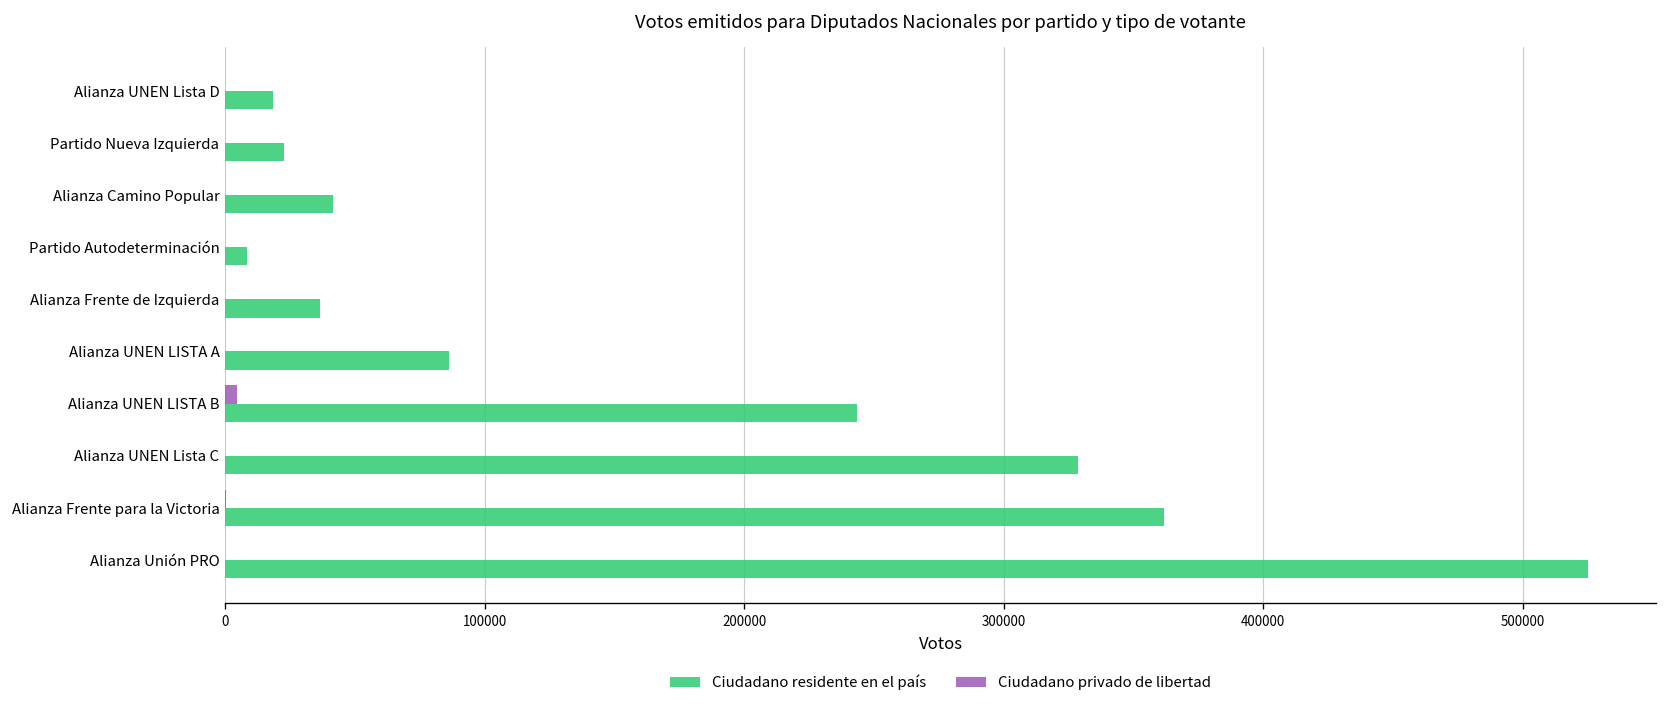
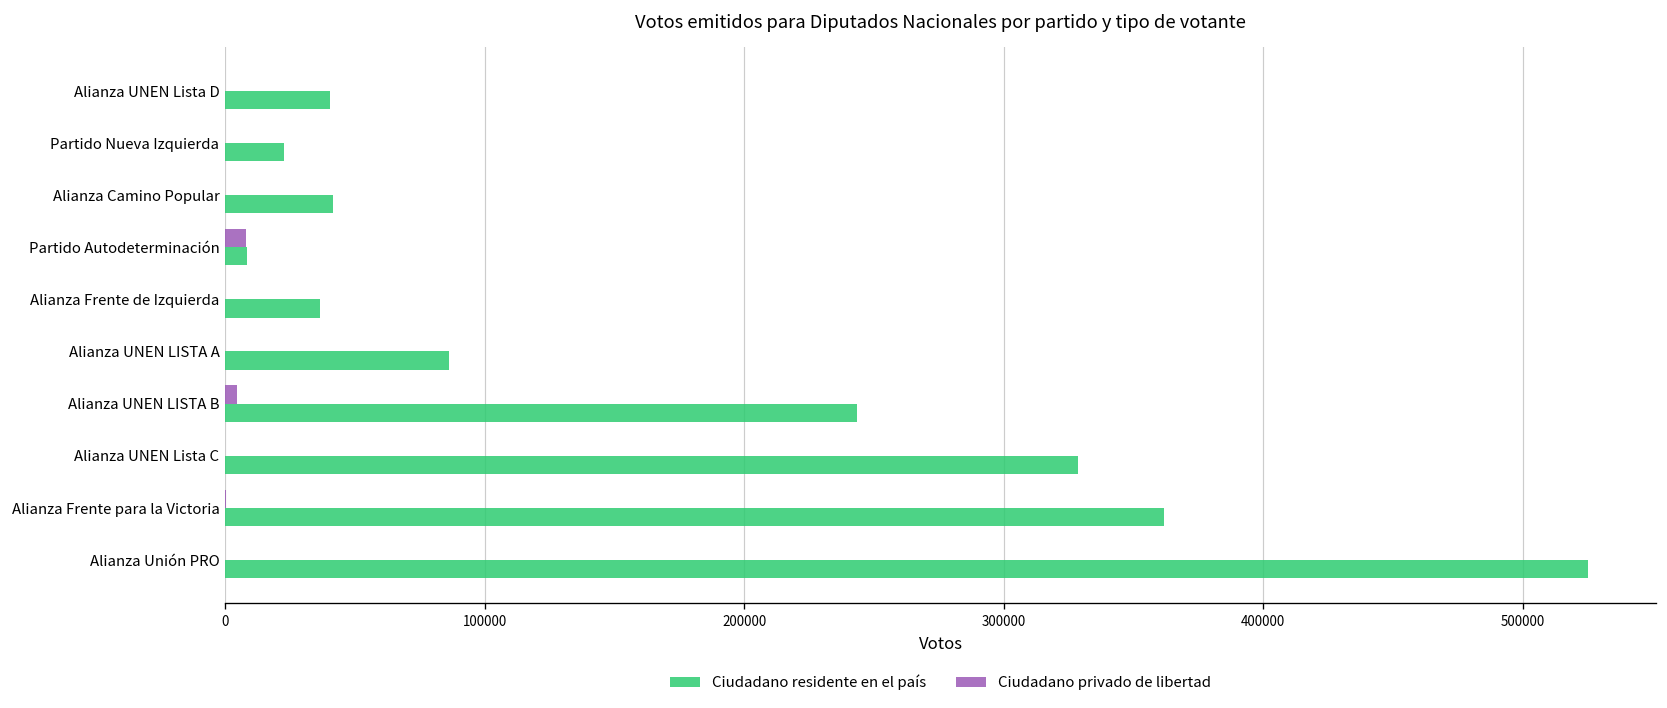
Ciudadano residente en el país, Alianza UNEN Lista D: 18000 -> 40000
Ciudadano privado de libertad, Partido Autodeterminación: 0 -> 8000
